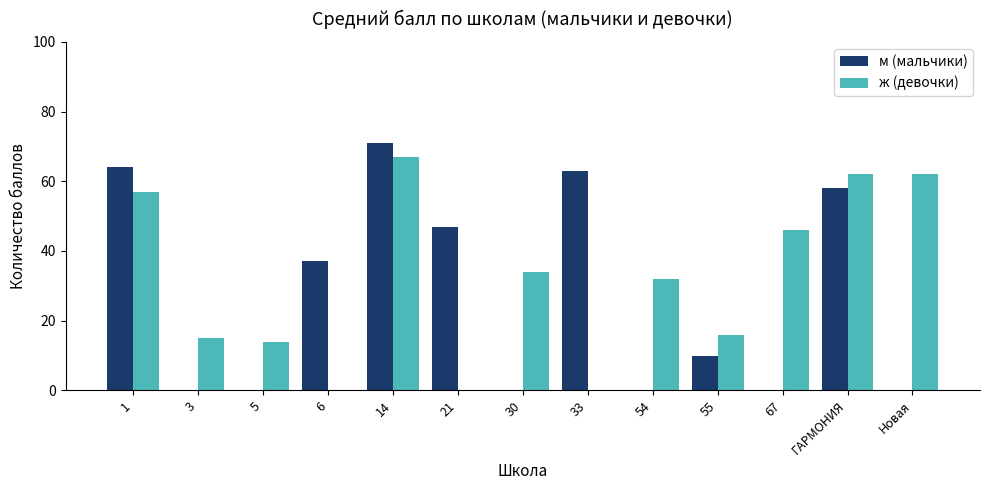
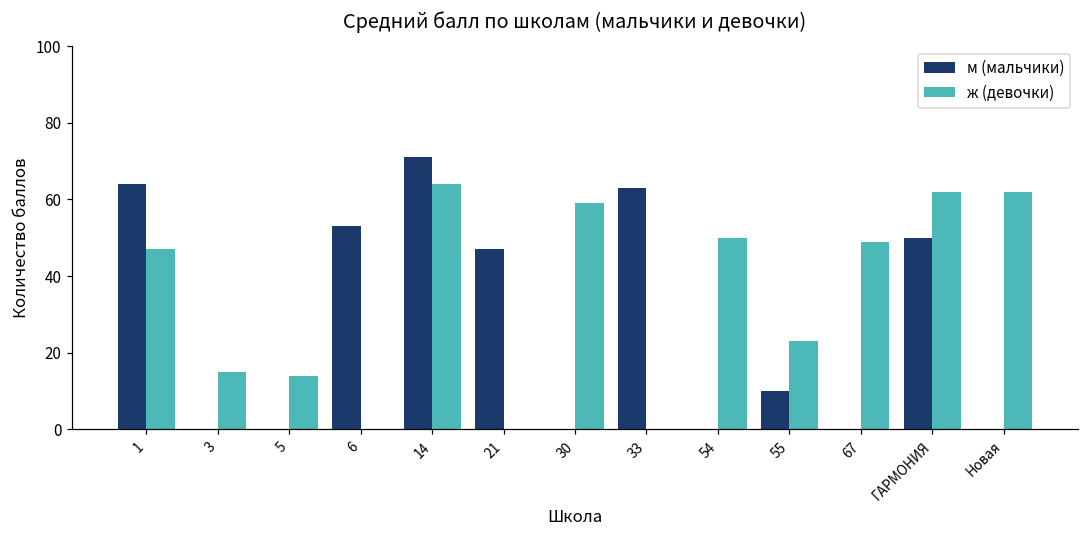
ж (девочки), 1: 57 -> 47
м (мальчики), 6: 37 -> 53
ж (девочки), 14: 67 -> 64
ж (девочки), 30: 34 -> 59
ж (девочки), 54: 32 -> 50
ж (девочки), 55: 16 -> 23
ж (девочки), 67: 46 -> 49
м (мальчики), ГАРМОНИЯ: 58 -> 50
